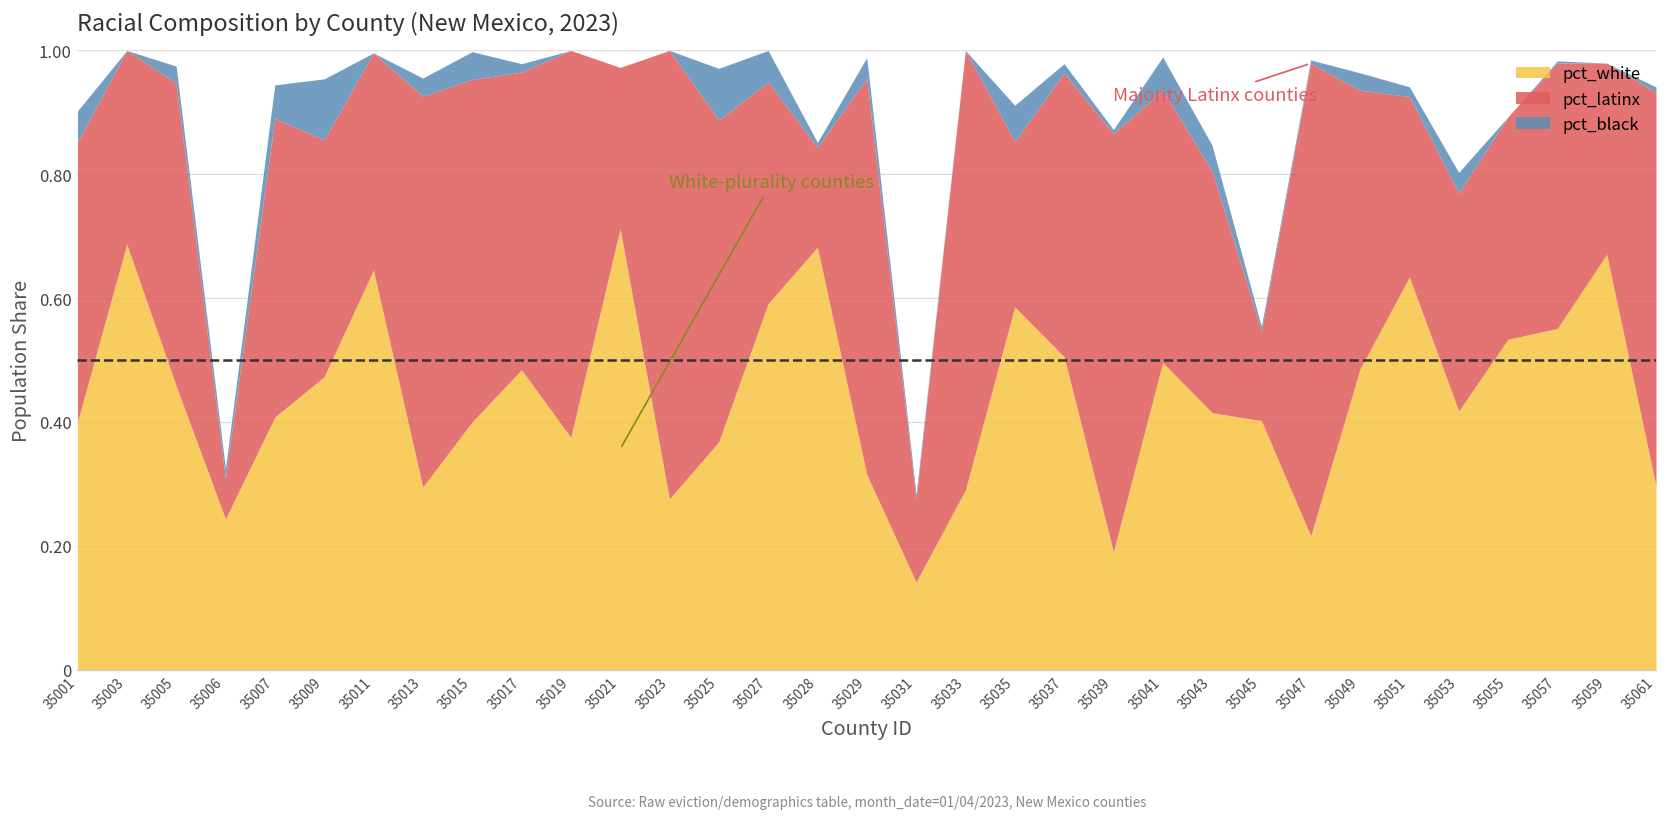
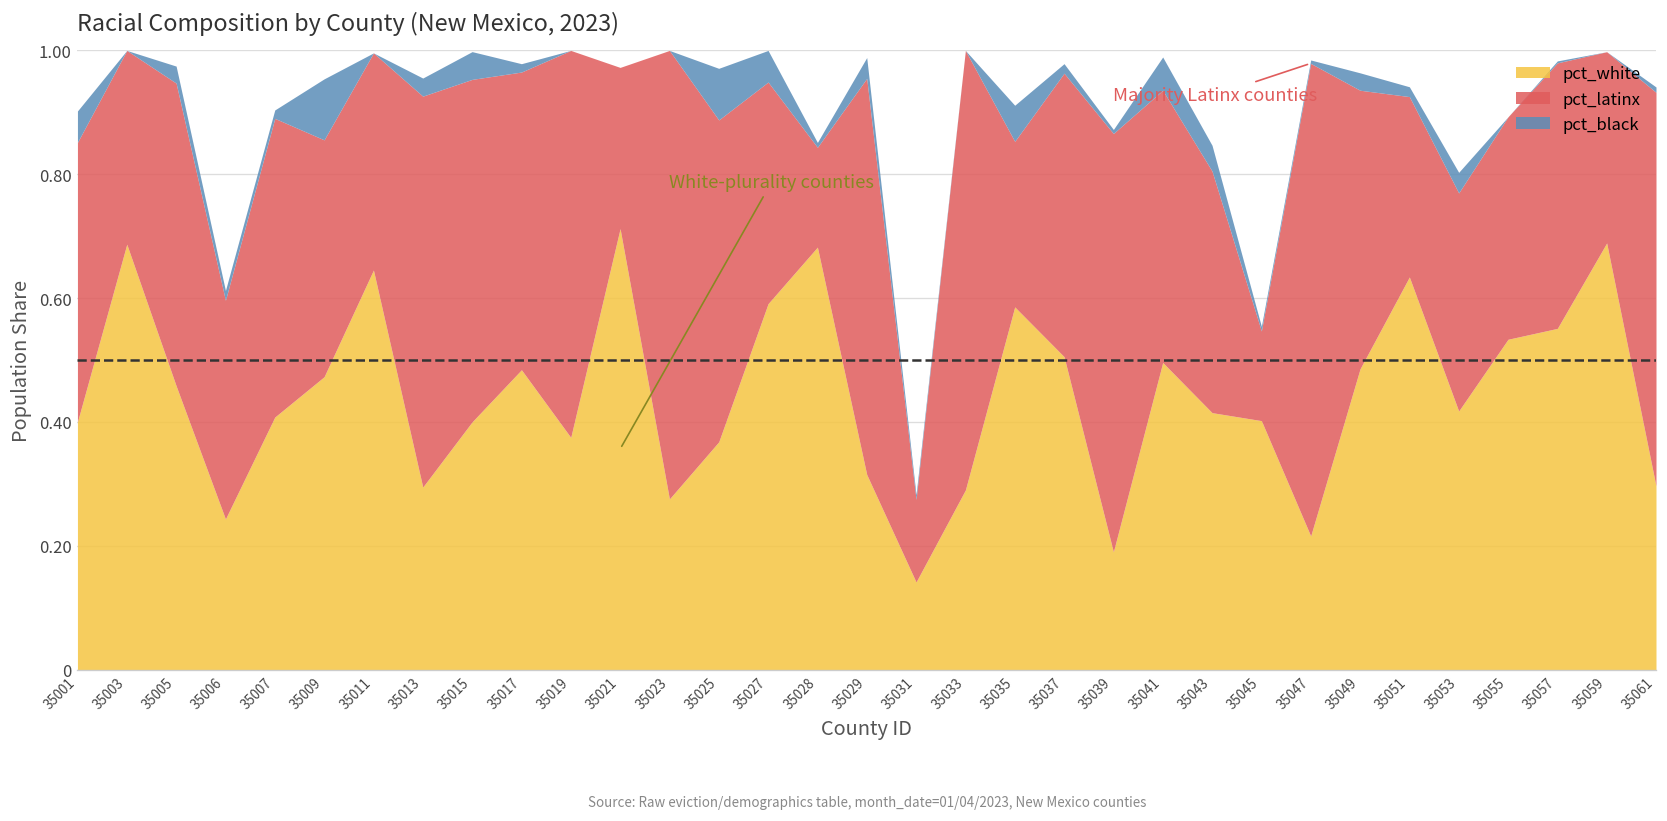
pct_latinx, 35006: 0.07 -> 0.35
pct_black, 35007: 0.05 -> 0.01
pct_white, 35059: 0.67 -> 0.69
